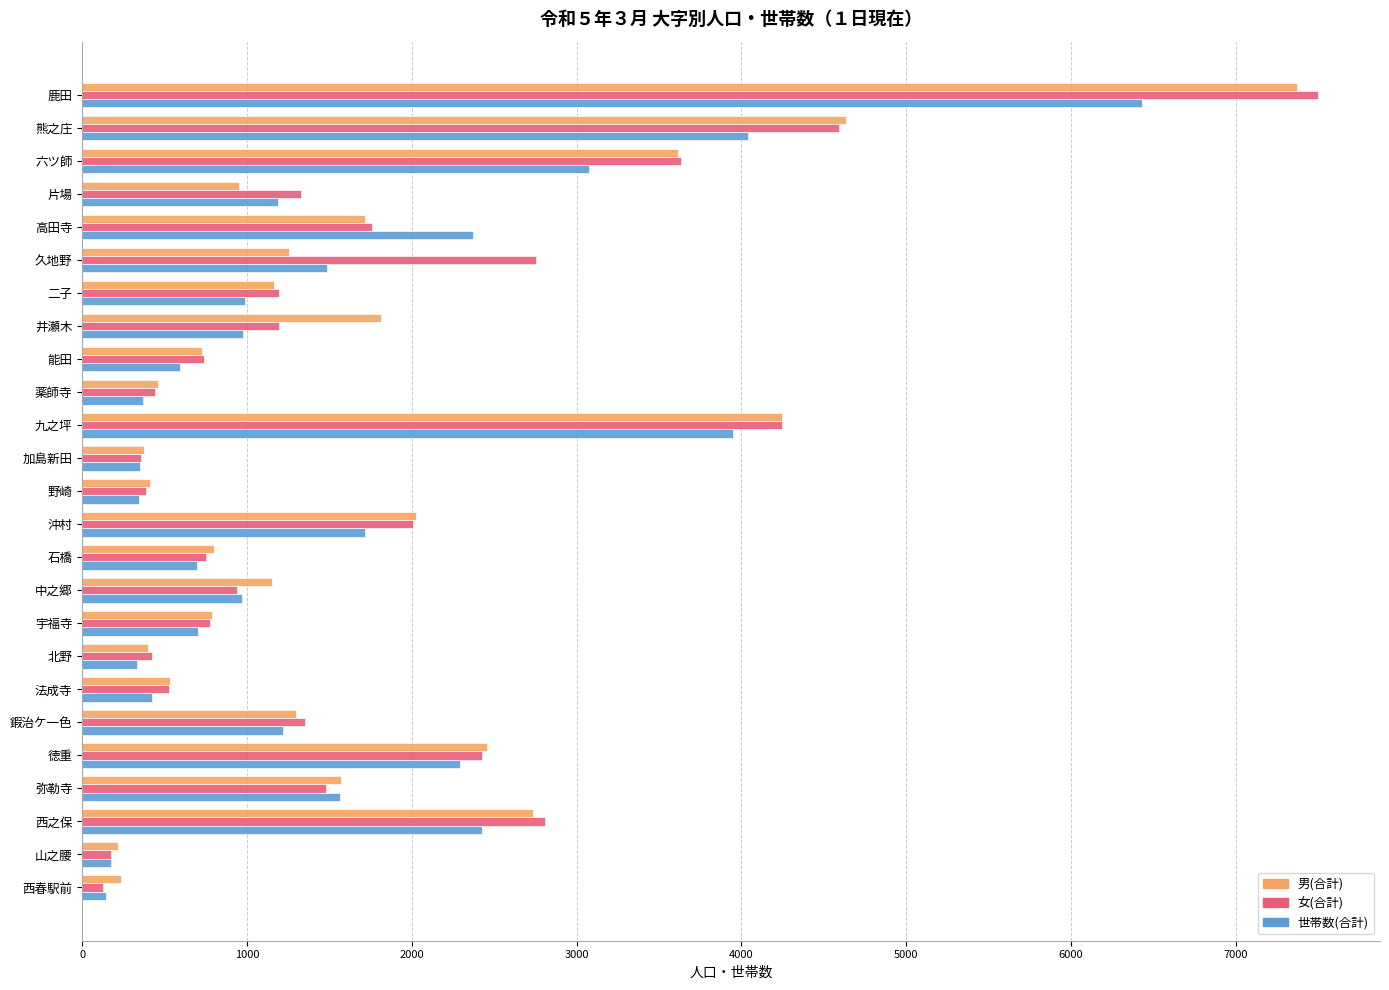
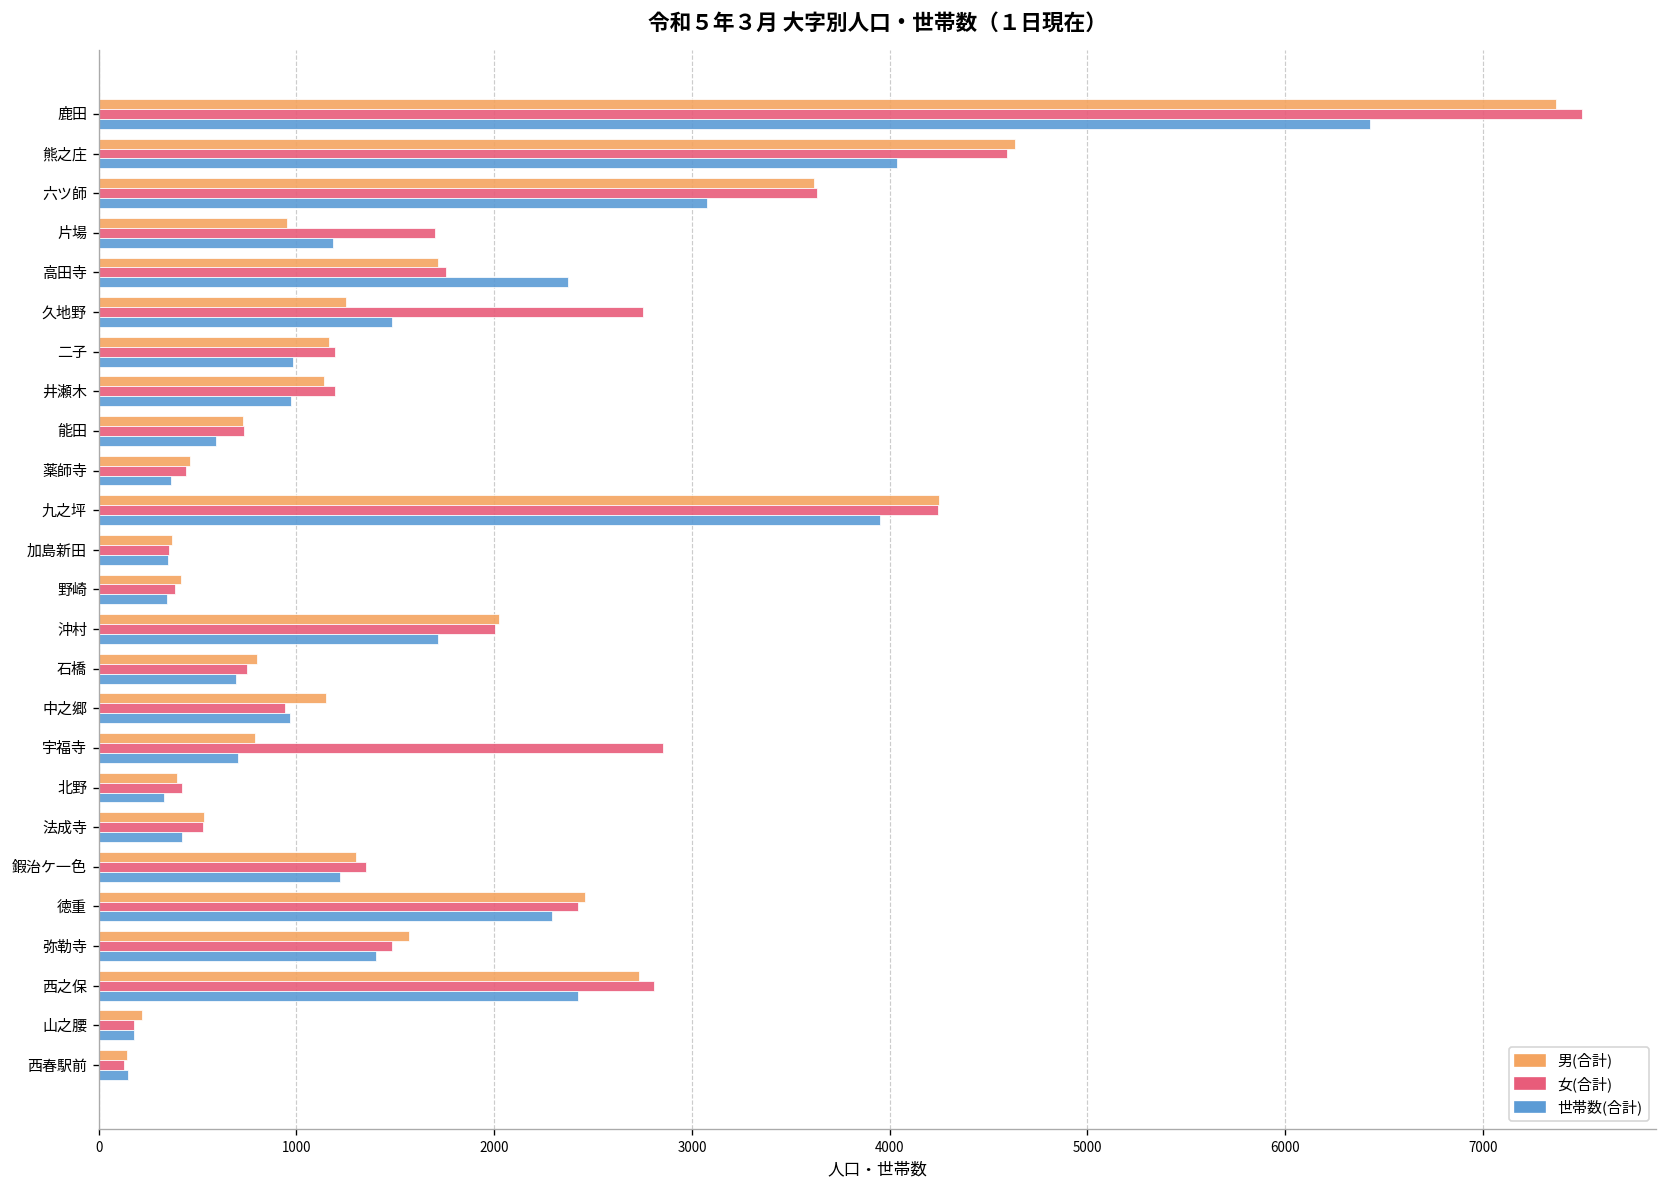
女(合計), 片場: 1330 -> 1700
男(合計), 井瀬木: 1810 -> 1140
女(合計), 宇福寺: 770 -> 2850
世帯数(合計), 弥勒寺: 1570 -> 1400
男(合計), 西春駅前: 230 -> 140
